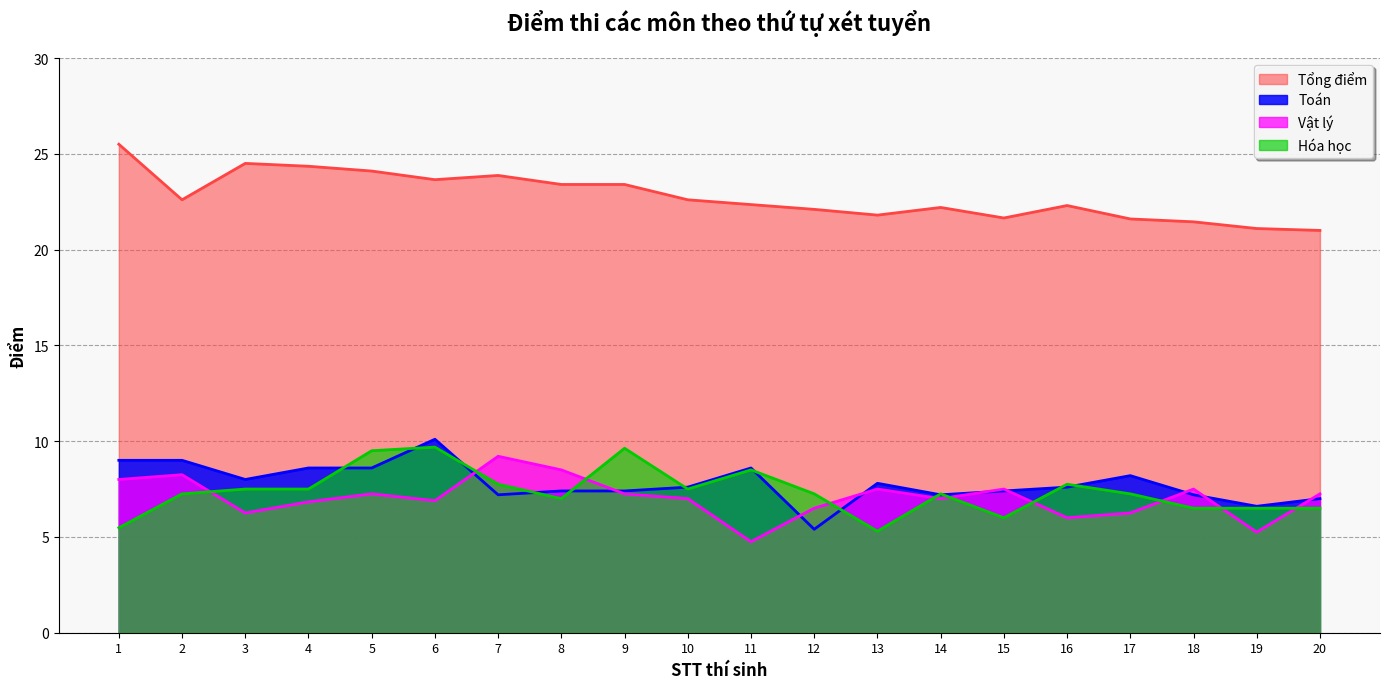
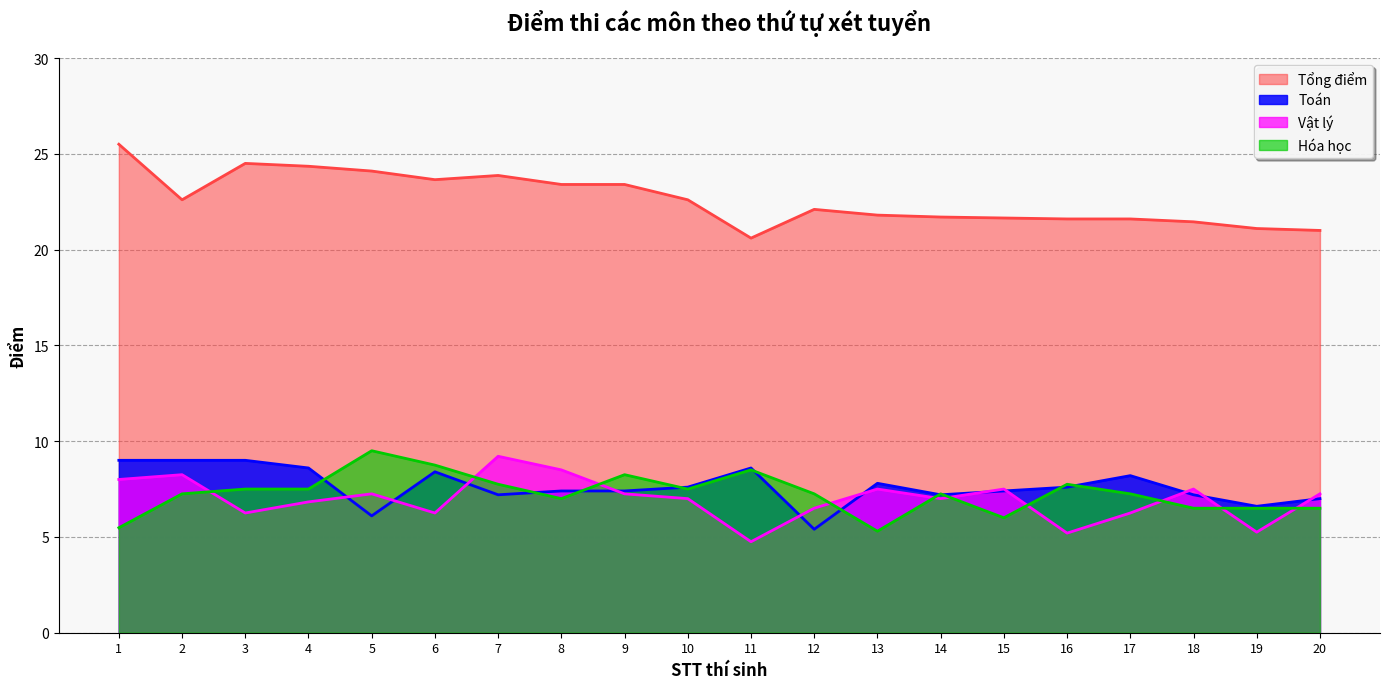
Toán, 3: 8 -> 9
Toán, 5: 8.6 -> 6.1
Toán, 6: 10.1 -> 8.4
Vật lý, 6: 6.9 -> 6.3
Hóa học, 6: 9.7 -> 8.8
Hóa học, 9: 9.6 -> 8.3
Tổng điểm, 11: 22.4 -> 20.6
Tổng điểm, 14: 22.2 -> 21.7
Tổng điểm, 16: 22.3 -> 21.6
Vật lý, 16: 6.0 -> 5.2
